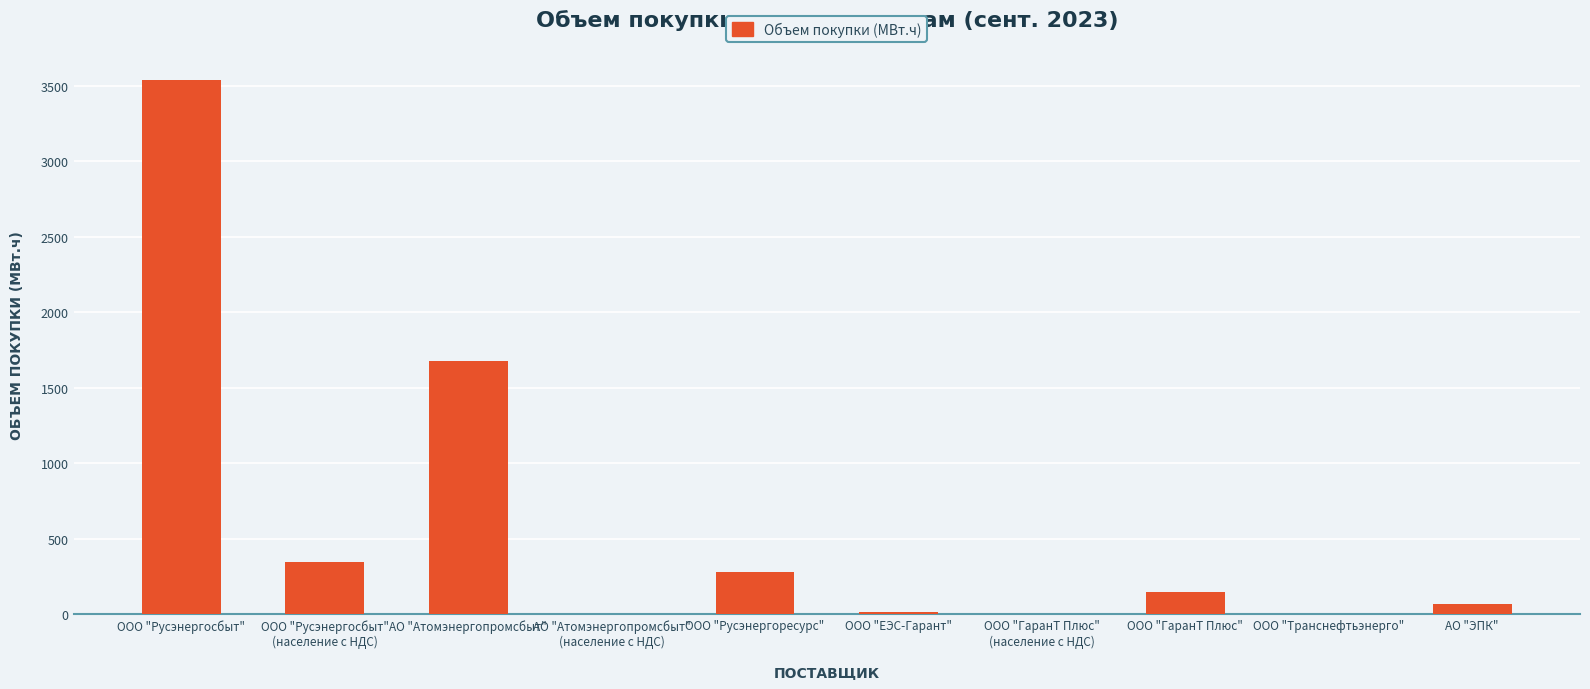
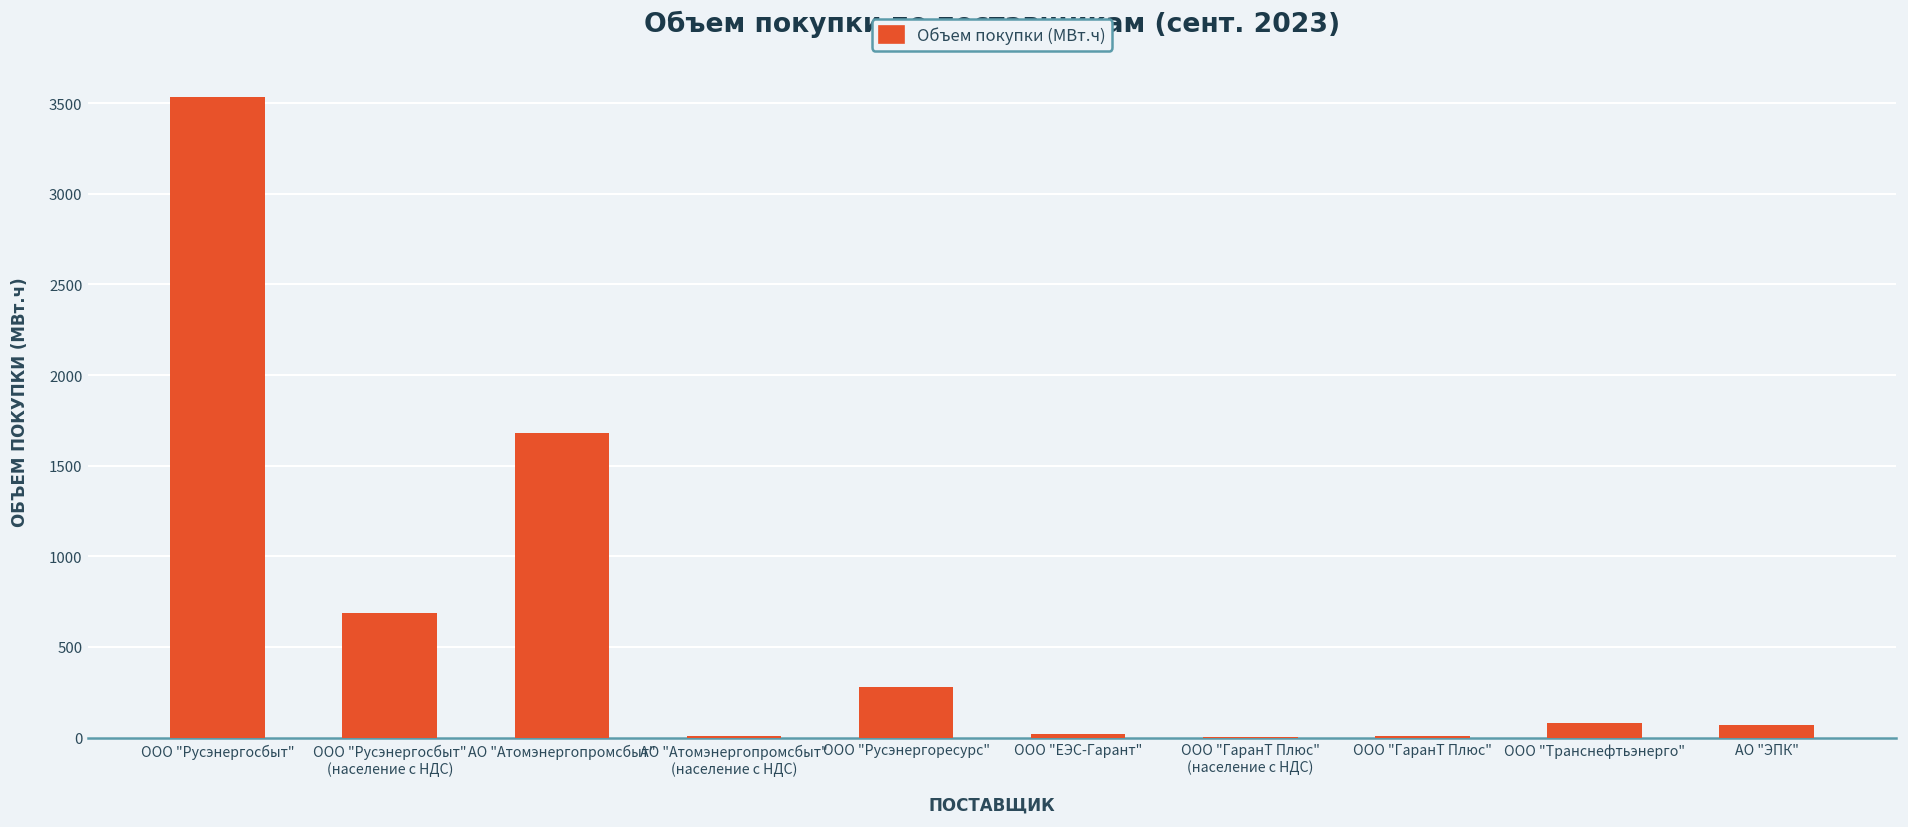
ООО "Русэнергосбыт" (население с НДС): 350 -> 690
ООО "ГаранТ Плюс": 150 -> 10
ООО "Транснефтьэнерго": 10 -> 80
